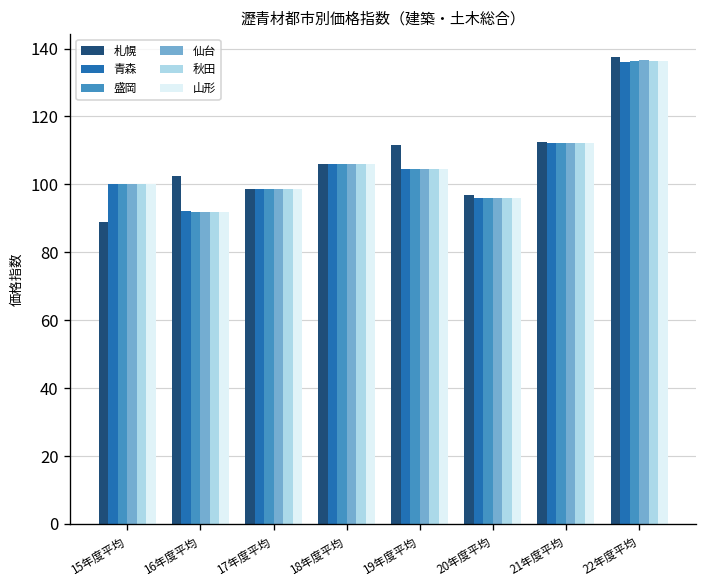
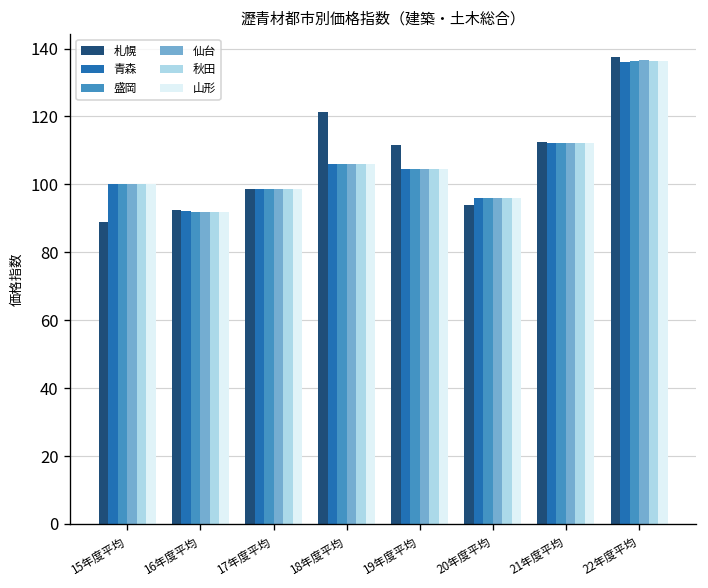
札幌, 16年度平均: 102 -> 92
札幌, 18年度平均: 106 -> 121
札幌, 20年度平均: 97 -> 94
